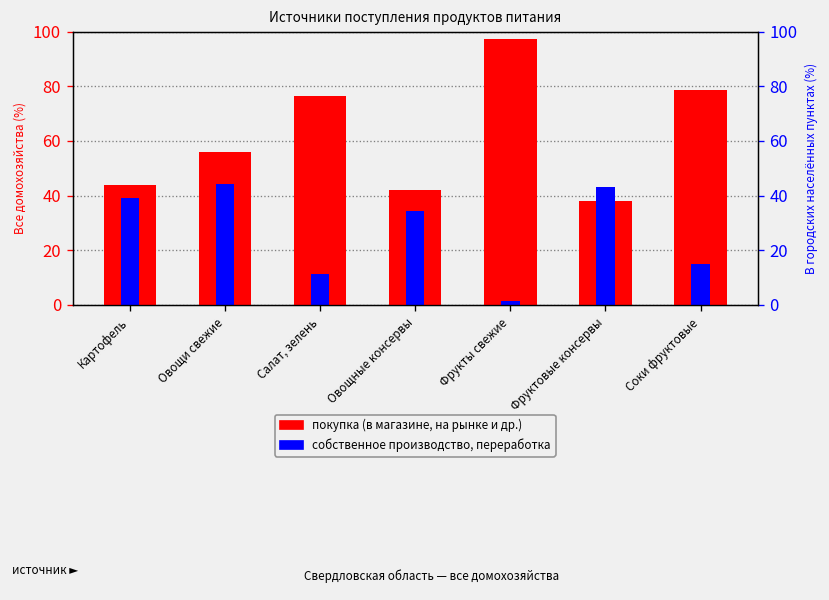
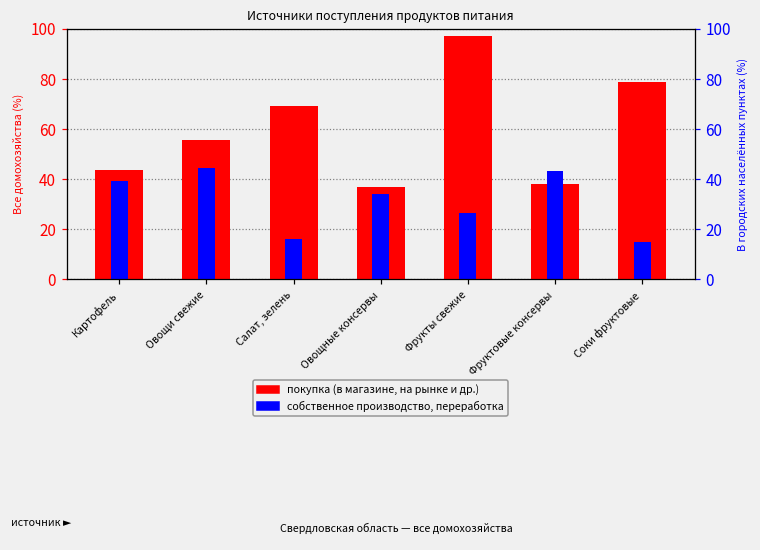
покупка (в магазине, на рынке и др.), Салат, зелень: 76 -> 69
собственное производство, переработка, Салат, зелень: 11 -> 16
покупка (в магазине, на рынке и др.), Овощные консервы: 42 -> 37
собственное производство, переработка, Фрукты свежие: 1 -> 27
